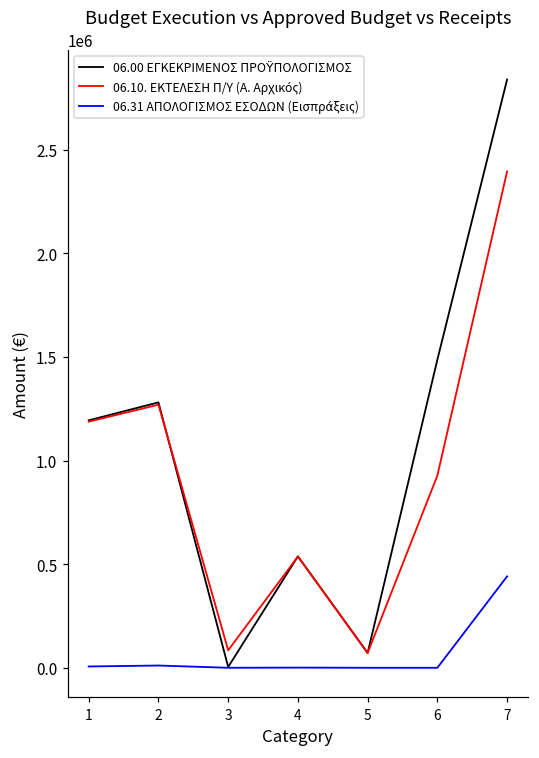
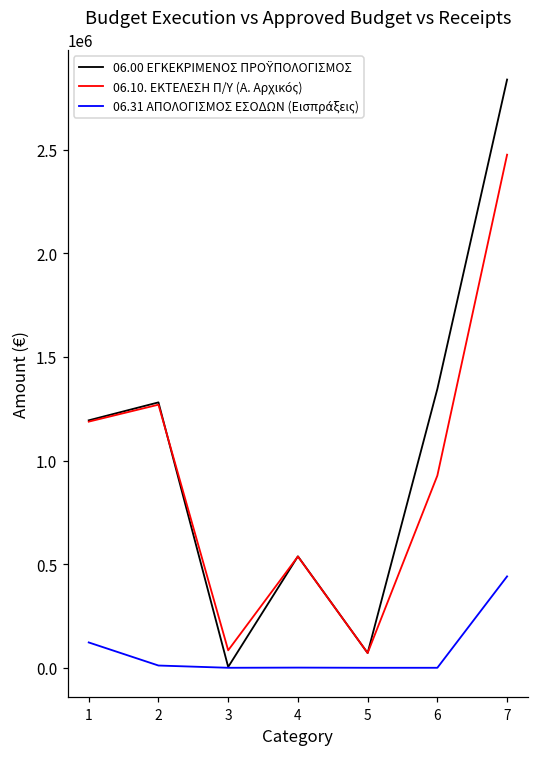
06.31 ΑΠΟΛΟΓΙΣΜΟΣ ΕΣΟΔΩΝ (Εισπράξεις), 1: 10000 -> 120000
06.00 ΕΓΚΕΚΡΙΜΕΝΟΣ ΠΡΟΫΠΟΛΟΓΙΣΜΟΣ, 6: 1490000 -> 1350000
06.10. ΕΚΤΕΛΕΣΗ Π/Υ (Α. Αρχικός), 7: 2390000 -> 2480000
